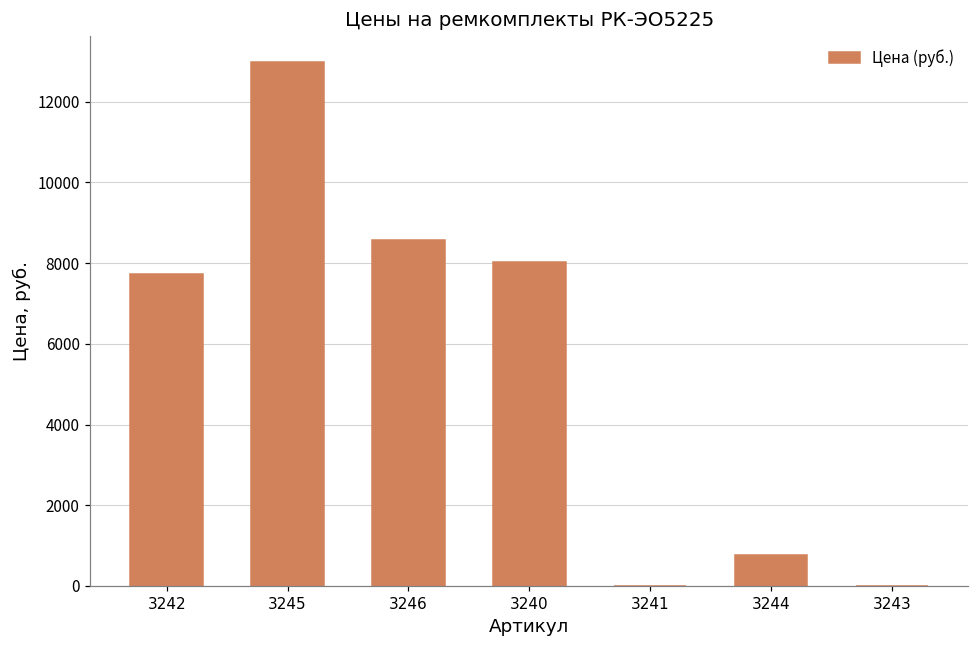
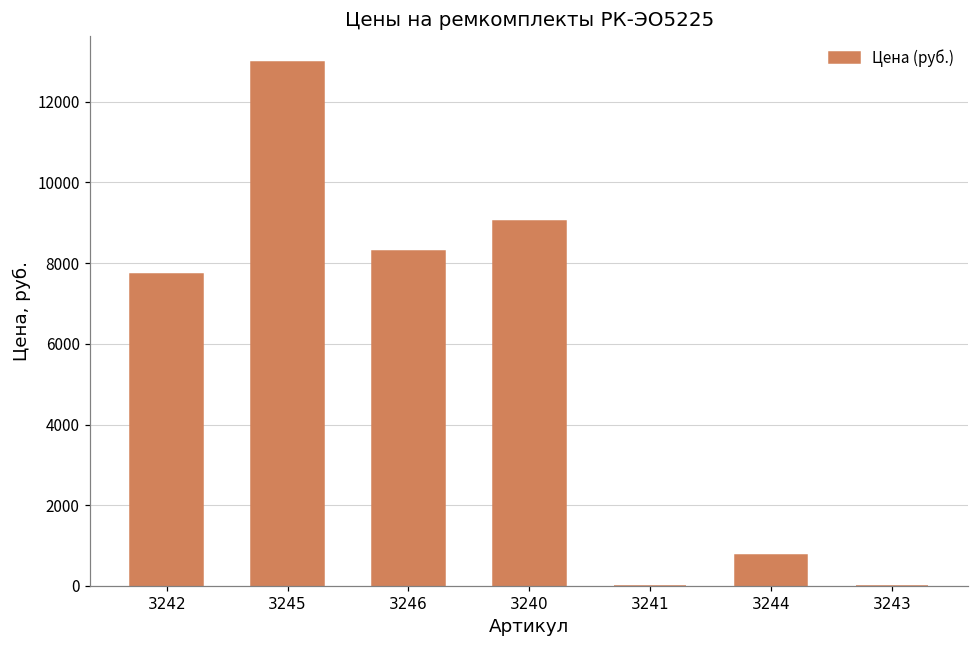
3246: 8600 -> 8300
3240: 8000 -> 9100
